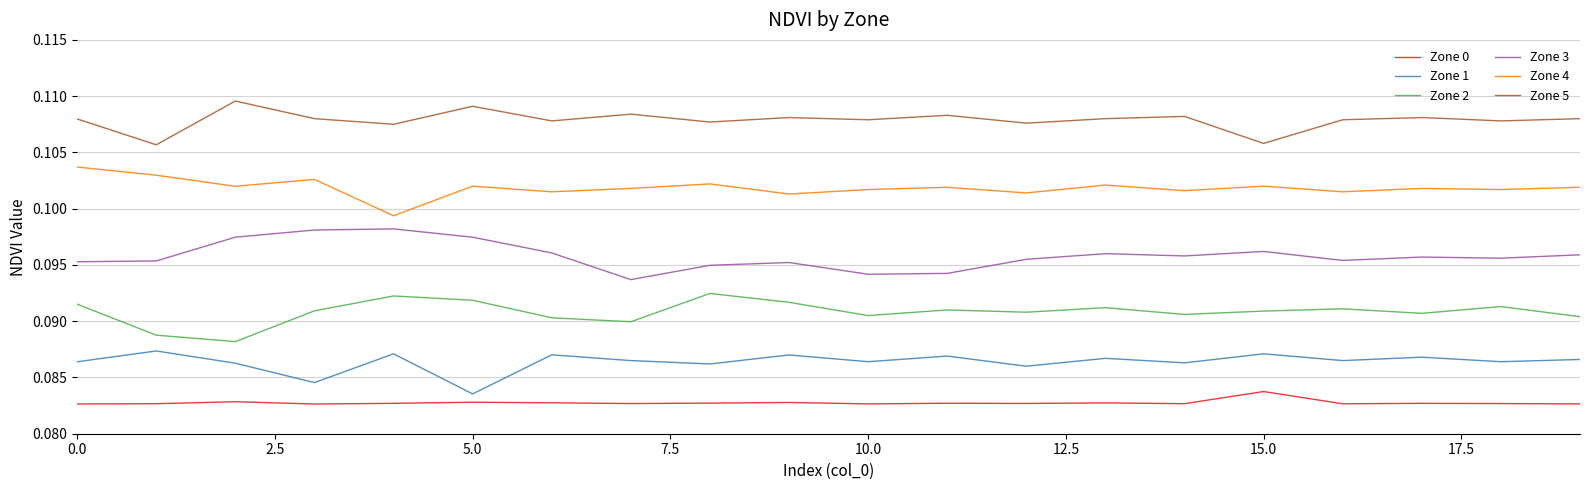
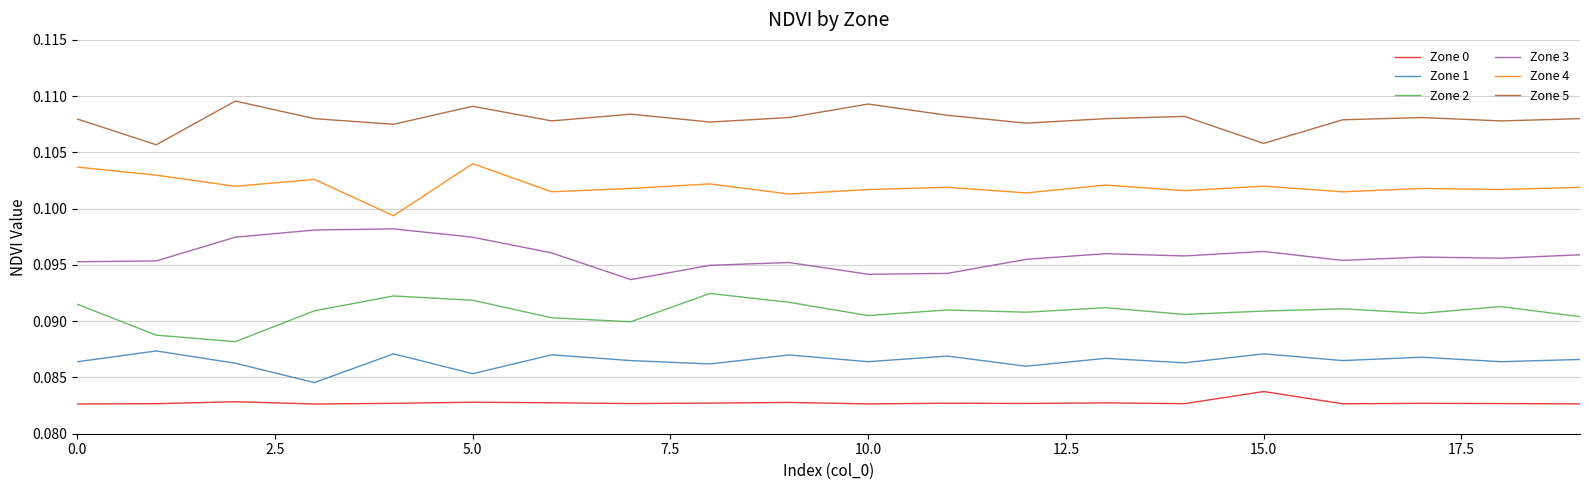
Zone 1, 5.0: 0.0835 -> 0.0853
Zone 4, 5.0: 0.102 -> 0.104
Zone 5, 10.0: 0.1079 -> 0.1093
